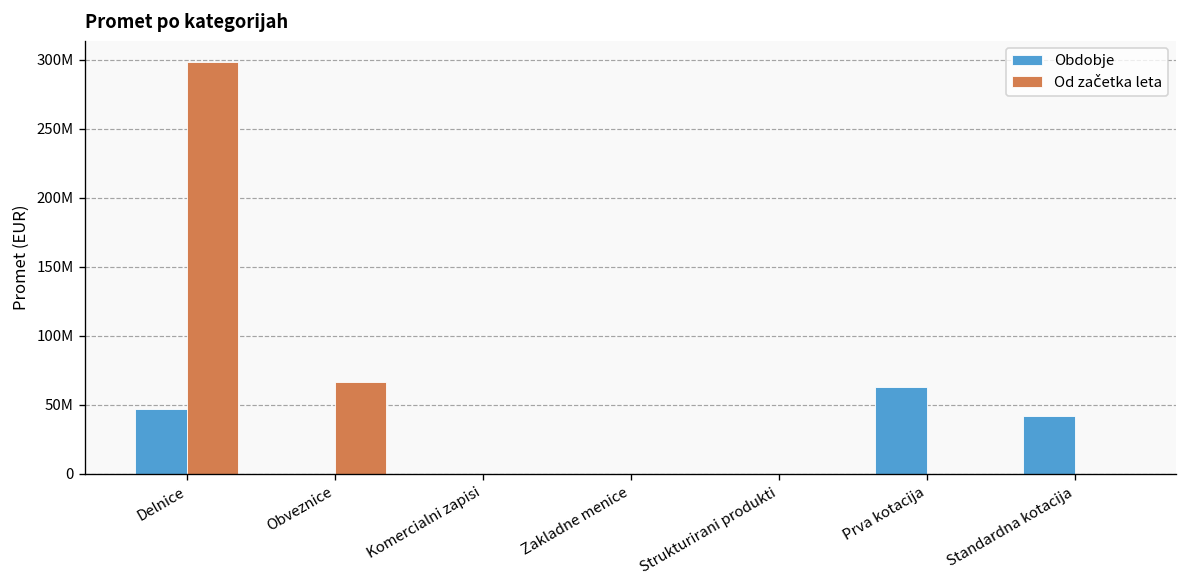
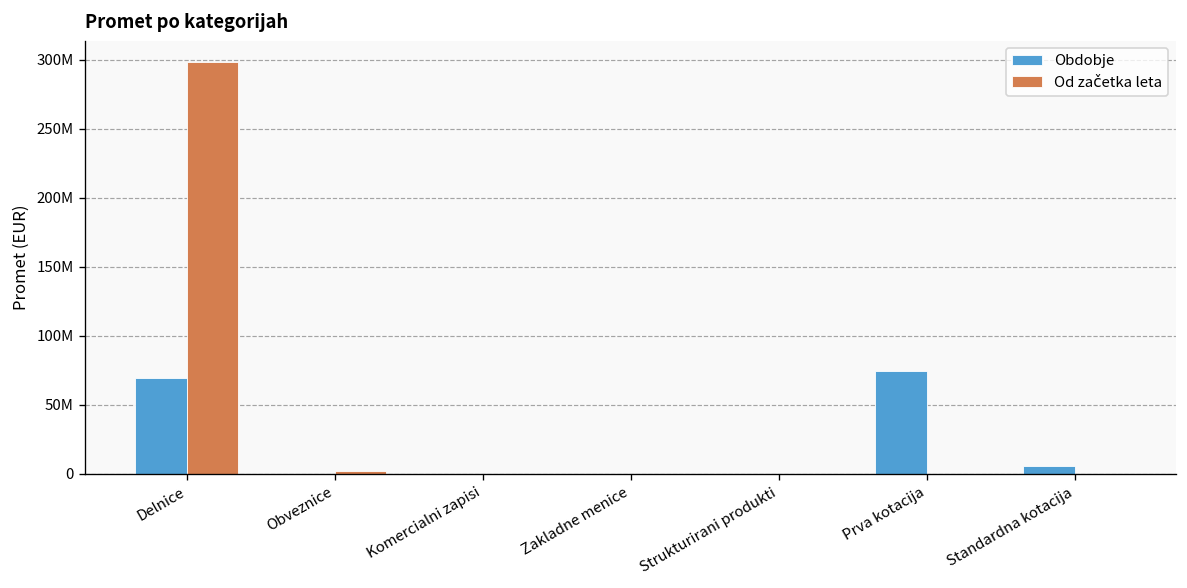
Obdobje, Delnice: 47000000 -> 69000000
Od začetka leta, Obveznice: 66000000 -> 2000000
Obdobje, Prva kotacija: 63000000 -> 75000000
Obdobje, Standardna kotacija: 42000000 -> 6000000
